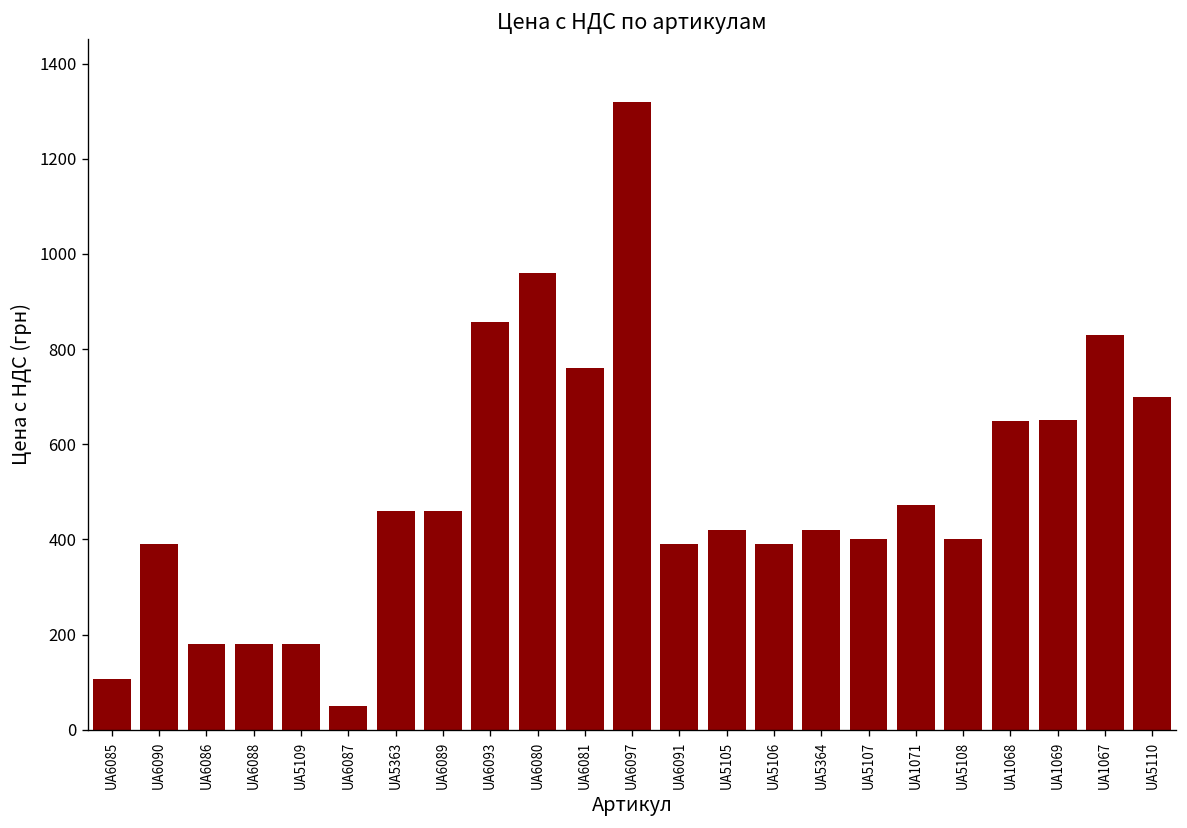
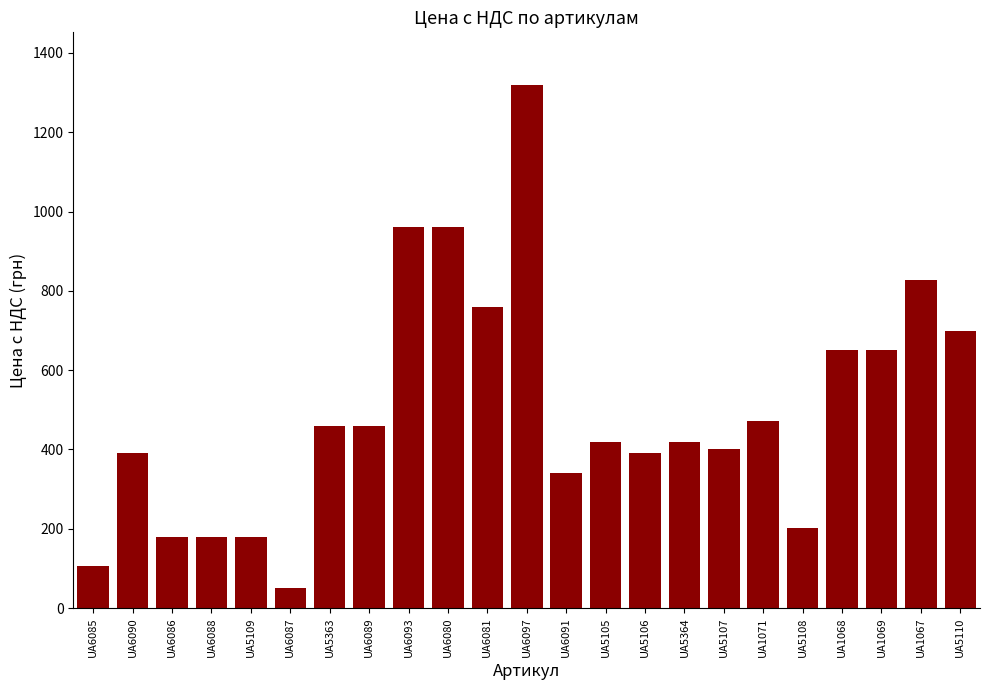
UA6093: 860 -> 960
UA6091: 390 -> 340
UA5108: 400 -> 200
